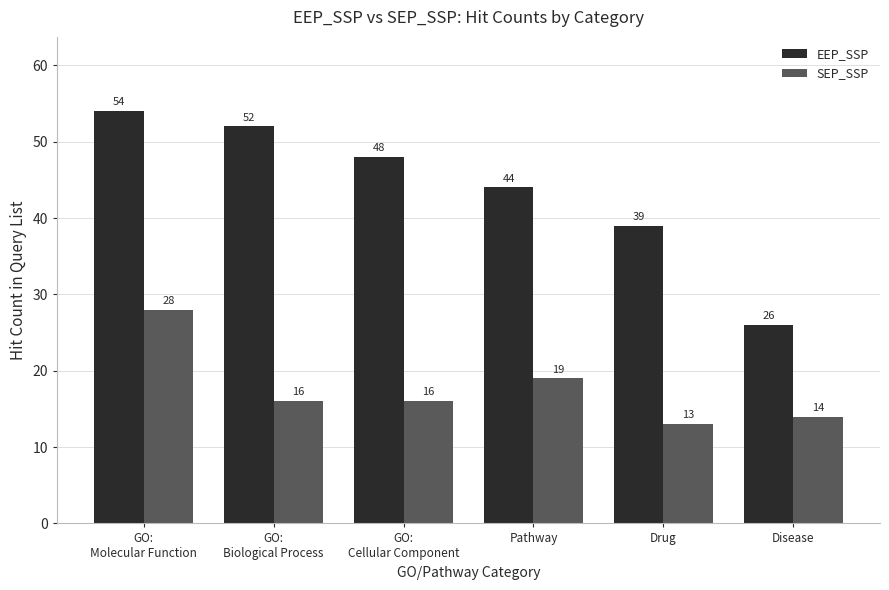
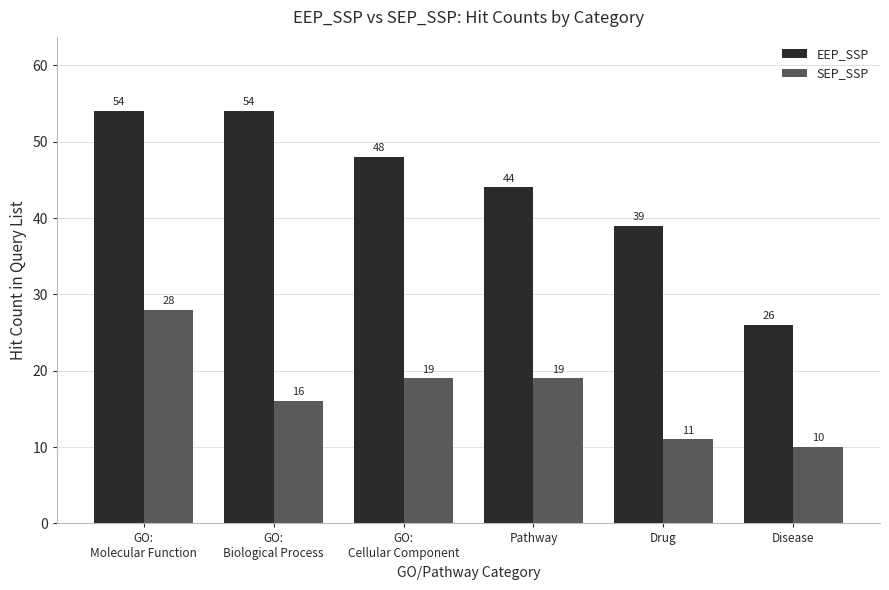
EEP_SSP, GO: Biological Process: 52 -> 54
SEP_SSP, GO: Cellular Component: 16 -> 19
SEP_SSP, Drug: 13 -> 11
SEP_SSP, Disease: 14 -> 10
